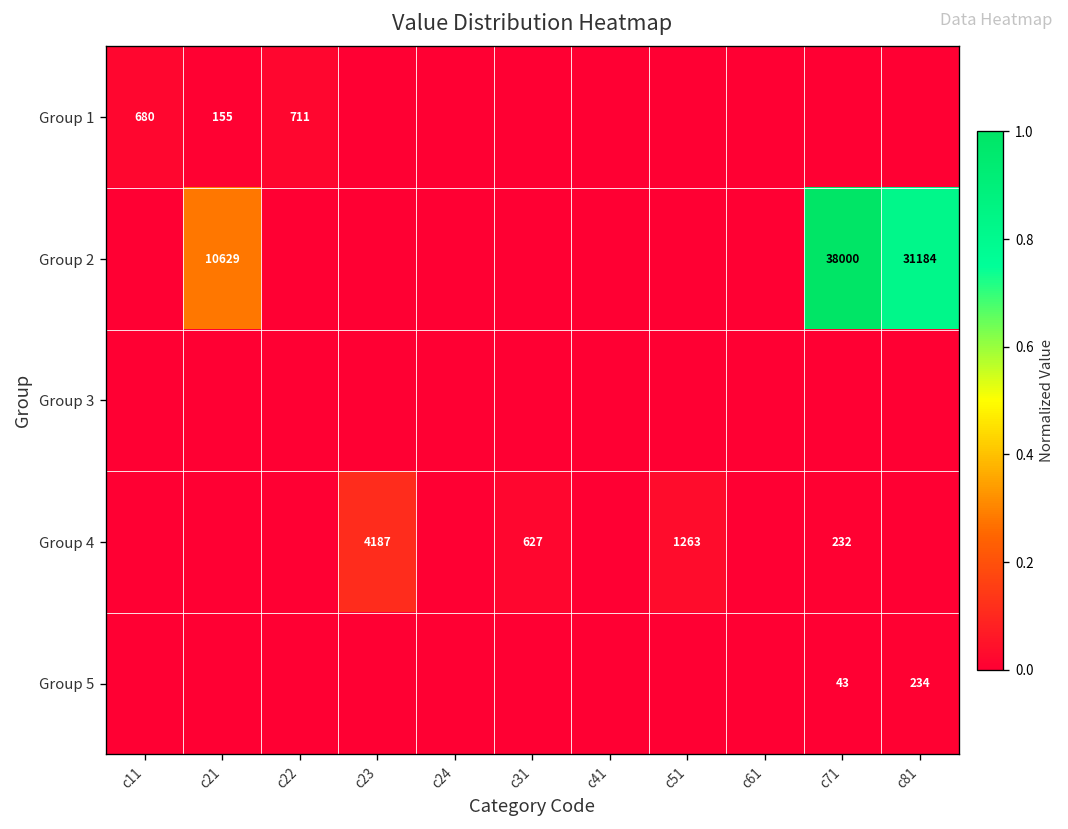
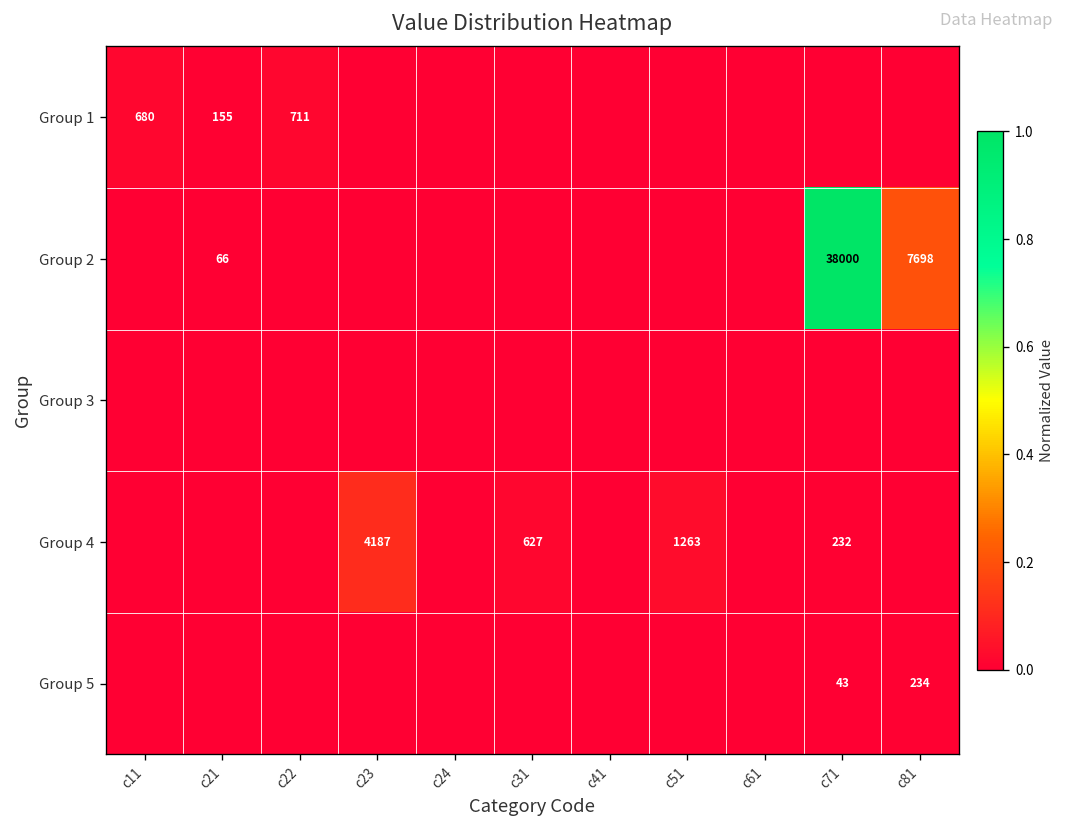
Group 2, c21: 10629 -> 66
Group 2, c81: 31184 -> 7698
